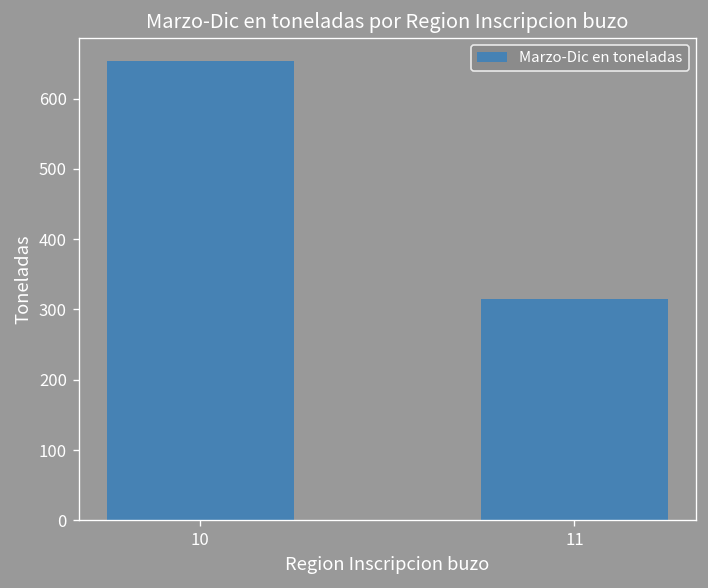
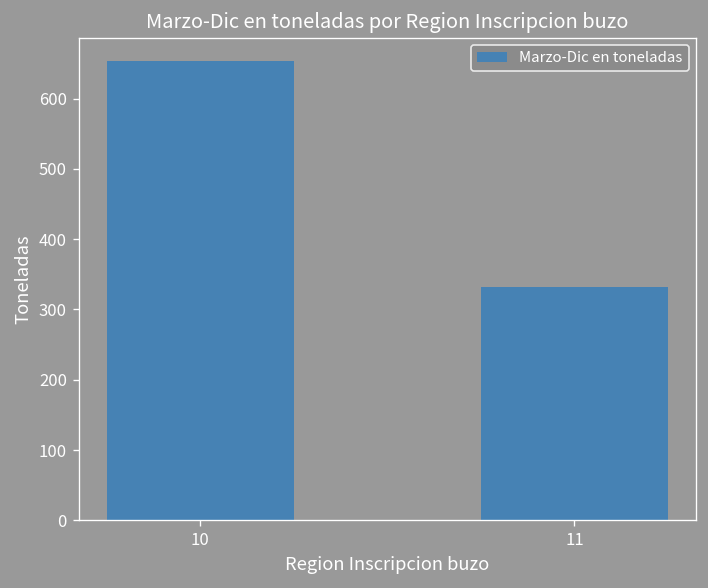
11: 320 -> 330
